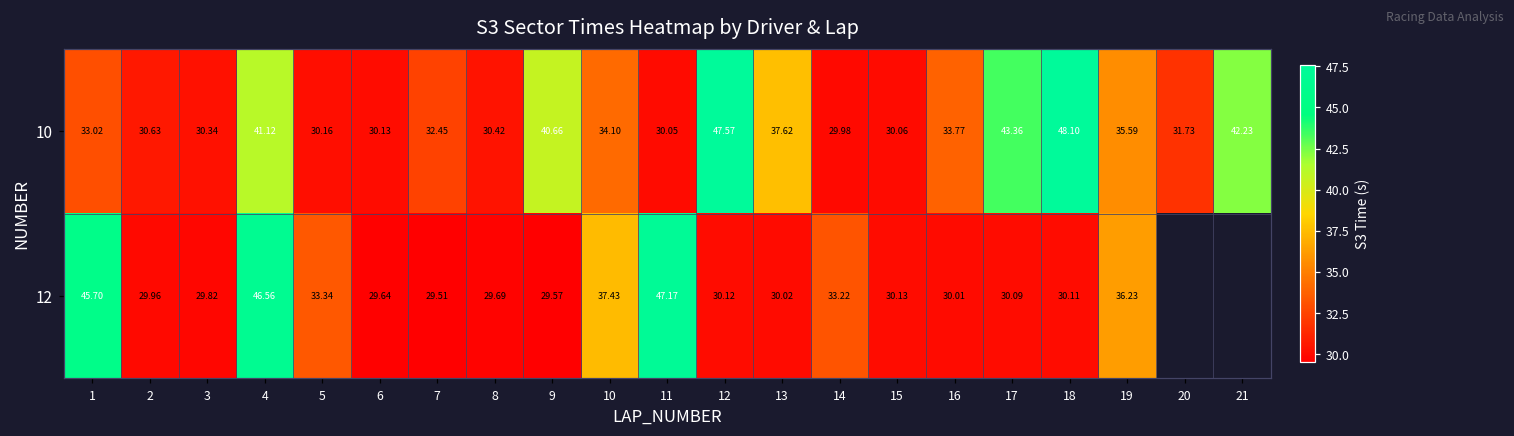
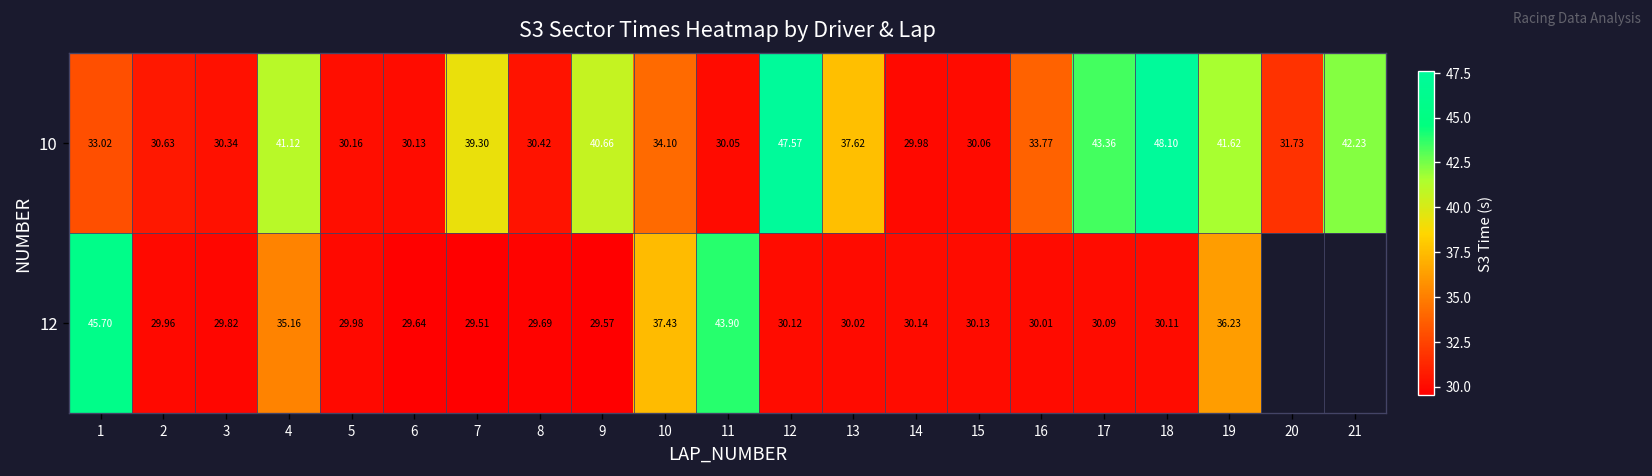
10, 7: 32.45 -> 39.30
10, 19: 35.59 -> 41.62
12, 4: 46.56 -> 35.16
12, 5: 33.34 -> 29.98
12, 11: 47.17 -> 43.90
12, 14: 33.22 -> 30.14
